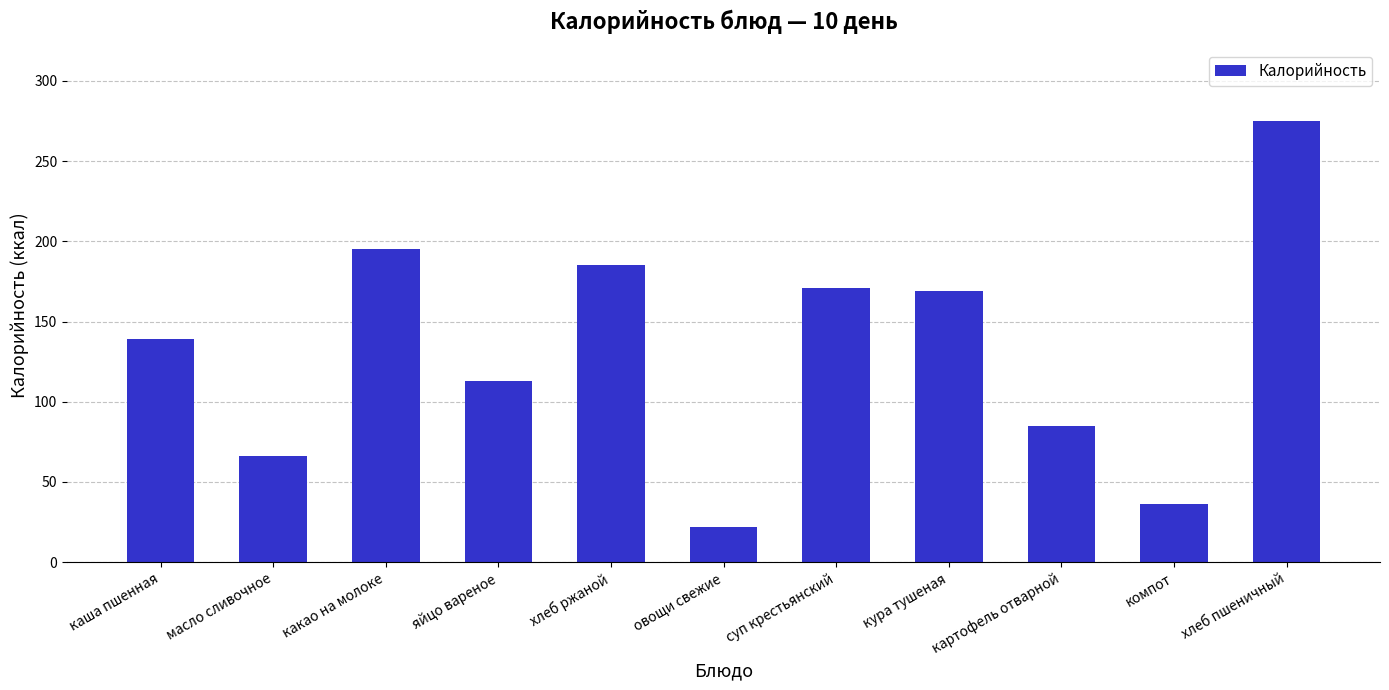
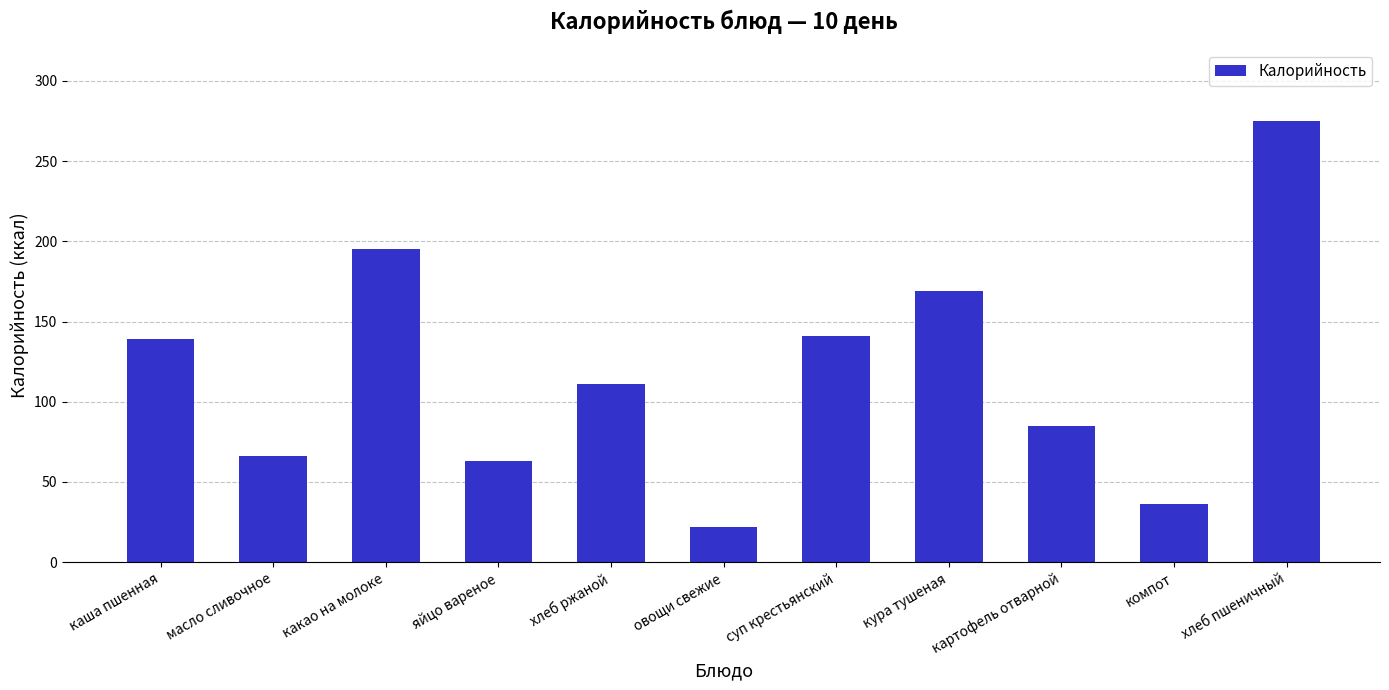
яйцо вареное: 113 -> 63
хлеб ржаной: 185 -> 111
суп крестьянский: 171 -> 141
